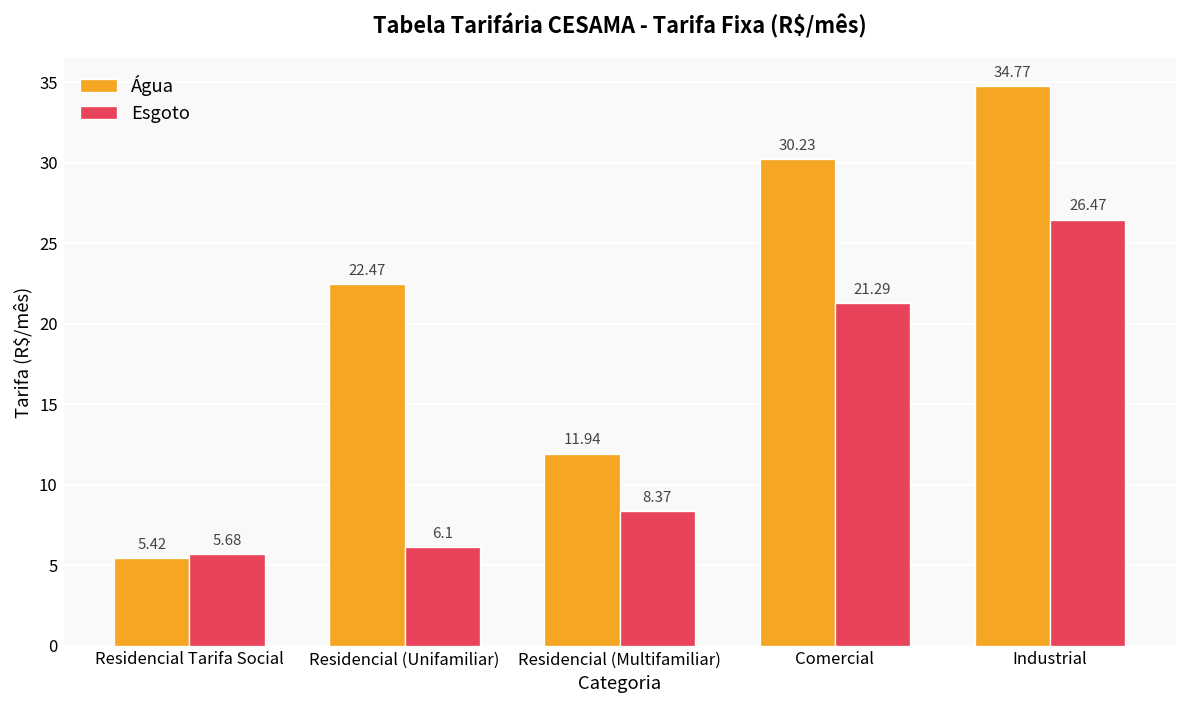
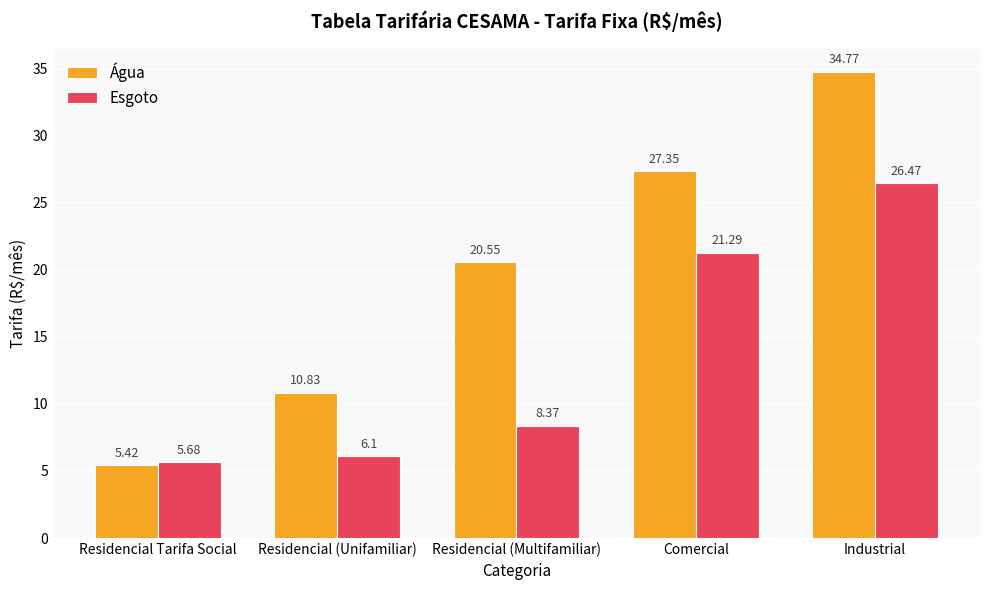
Água, Residencial (Unifamiliar): 22.47 -> 10.83
Água, Residencial (Multifamiliar): 11.94 -> 20.55
Água, Comercial: 30.23 -> 27.35
